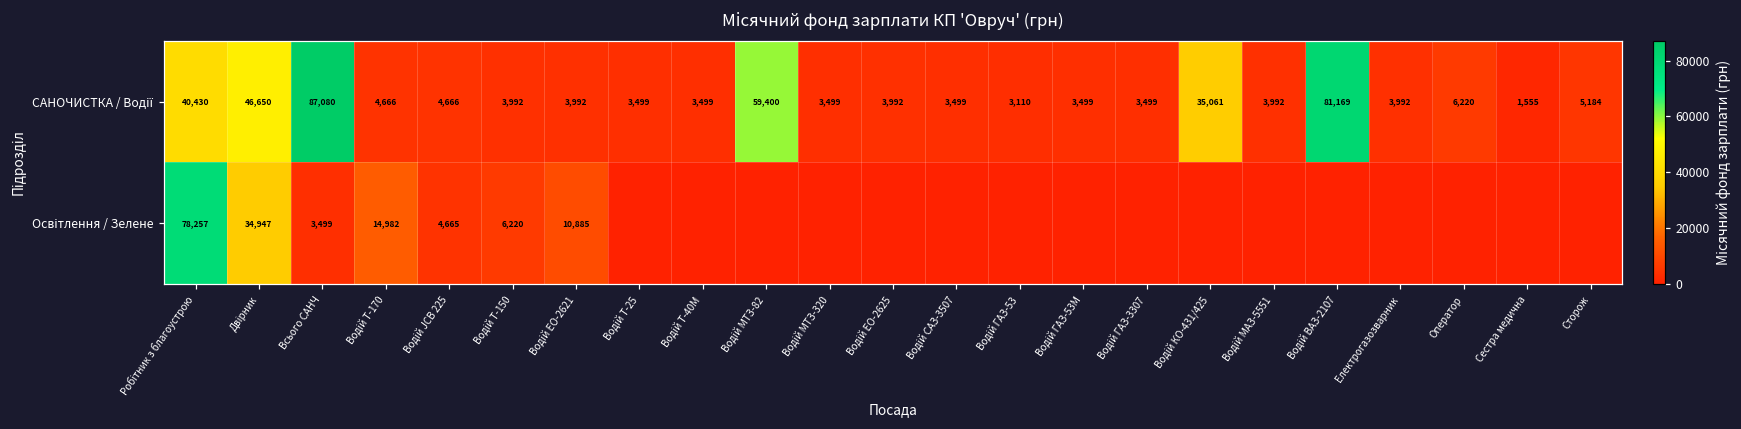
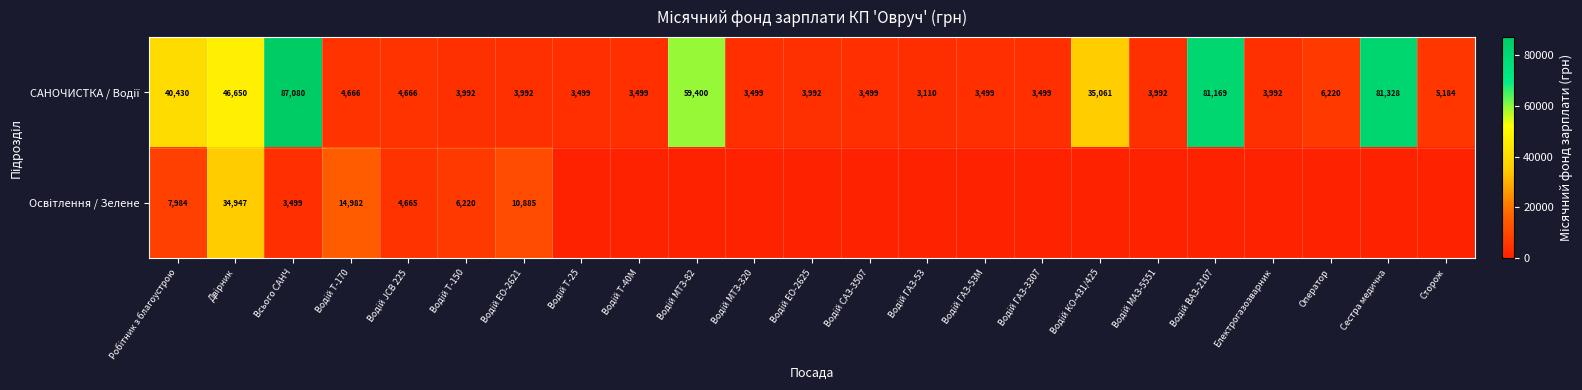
САНОЧИСТКА / Водії, Сестра медична: 1,555 -> 81,328
Освітлення / Зелене, Робітник з благоустрою: 78,257 -> 7,984
